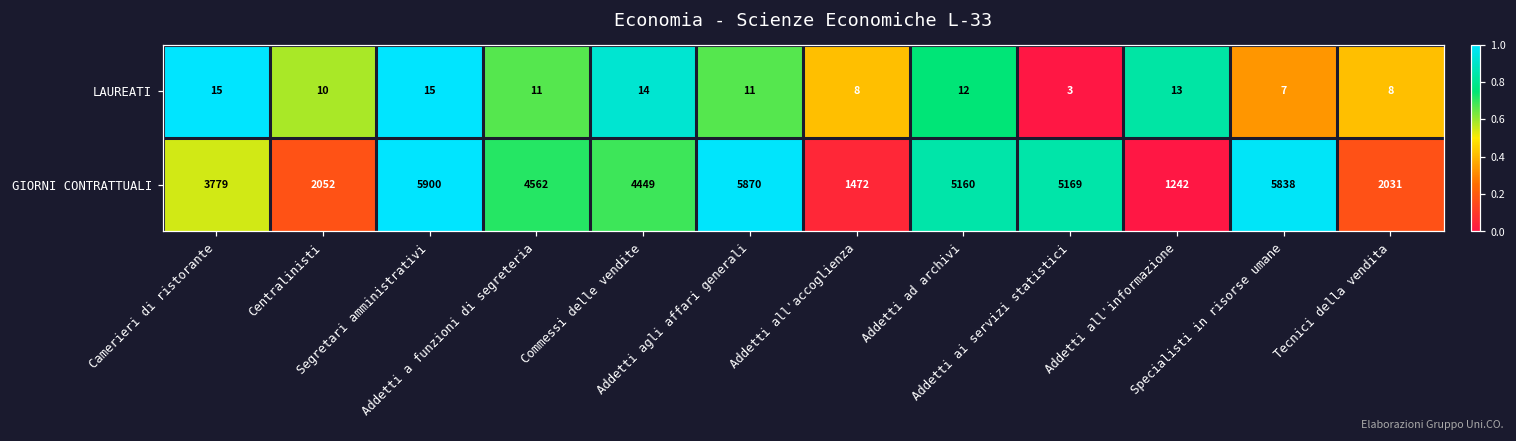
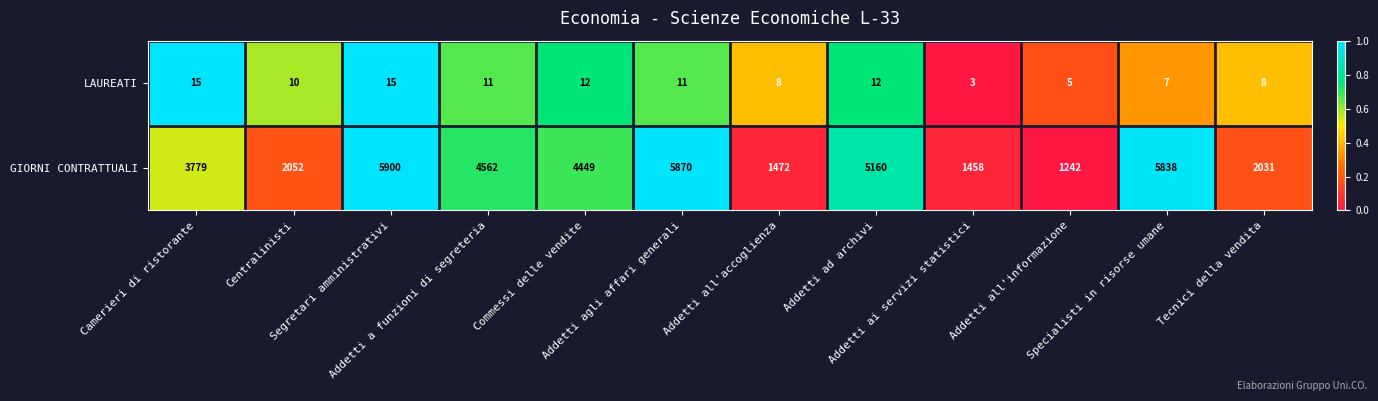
LAUREATI, Commessi delle vendite: 14 -> 12
LAUREATI, Addetti all'informazione: 13 -> 5
GIORNI CONTRATTUALI, Addetti ai servizi statistici: 5169 -> 1458
